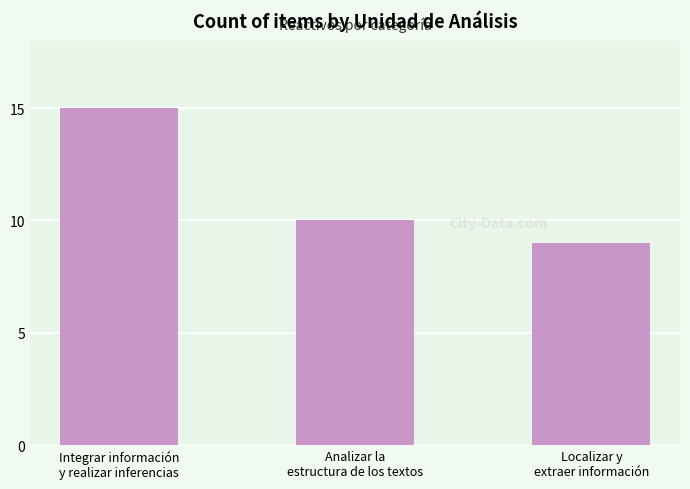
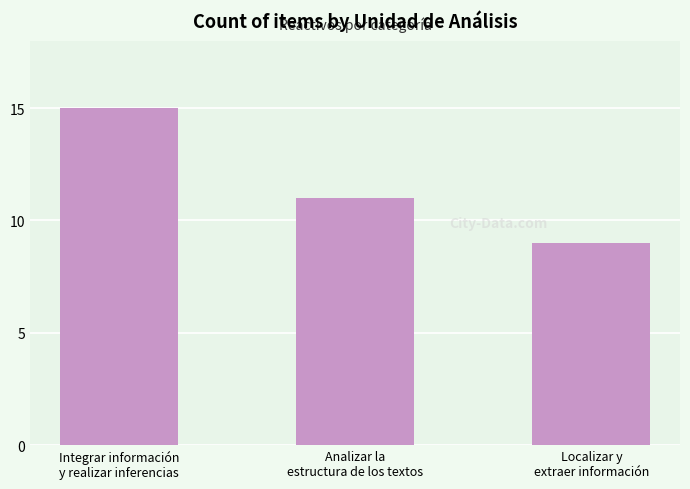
Analizar la estructura de los textos: 10 -> 11
